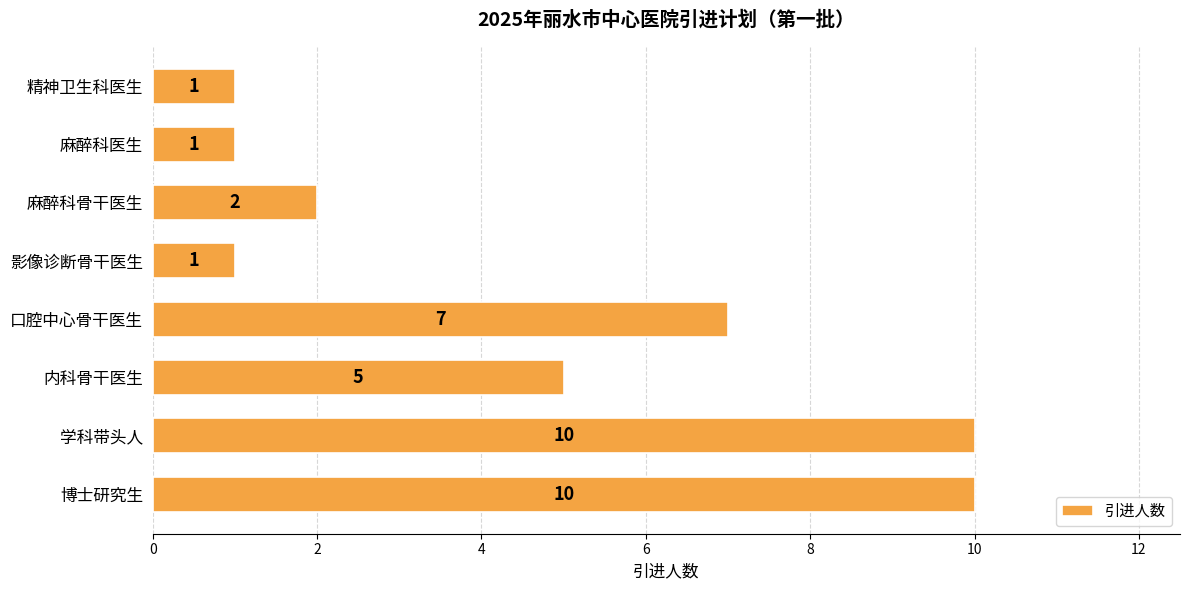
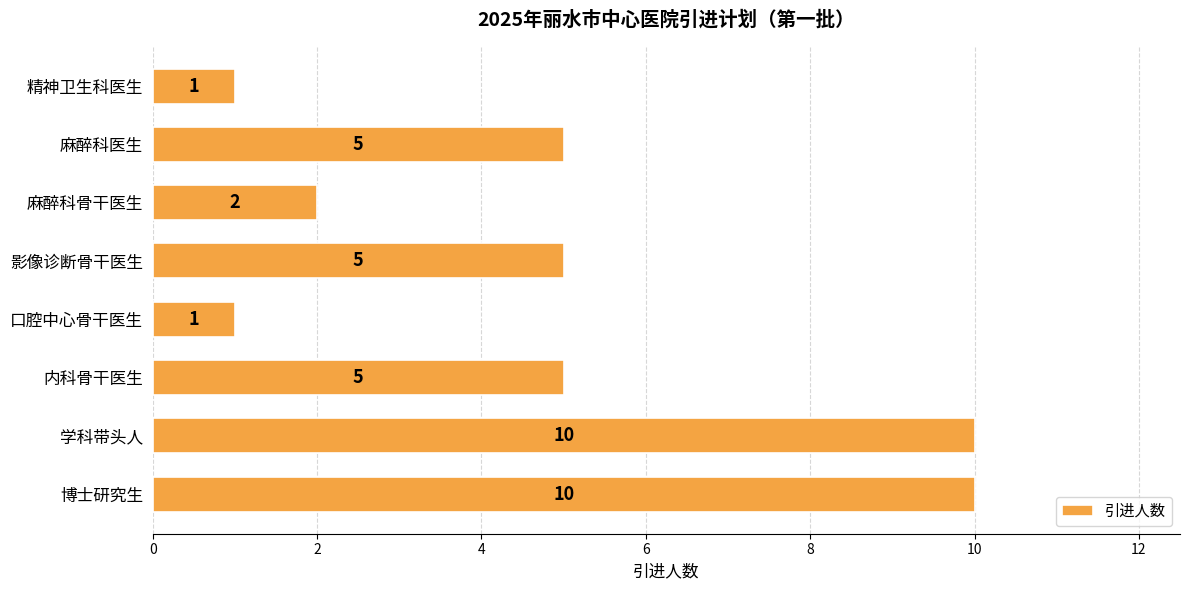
麻醉科医生: 1 -> 5
影像诊断骨干医生: 1 -> 5
口腔中心骨干医生: 7 -> 1
